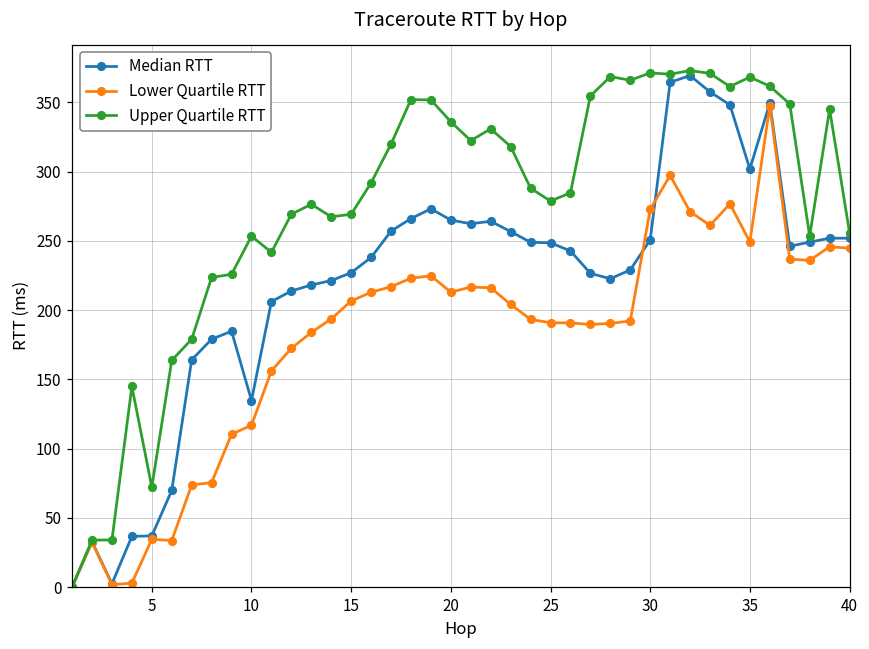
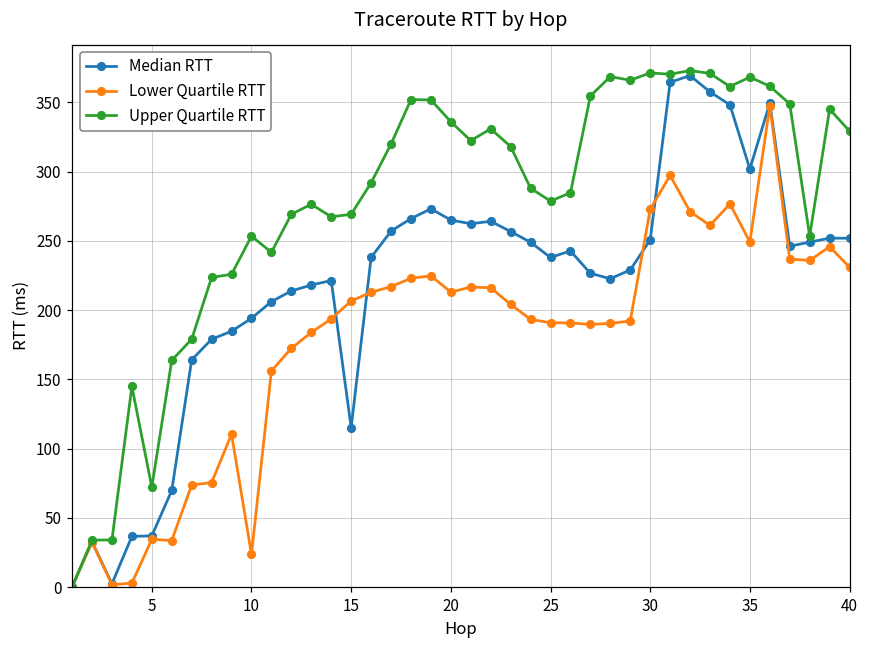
Median RTT, 10: 135 -> 194
Lower Quartile RTT, 10: 117 -> 24
Median RTT, 15: 227 -> 115
Median RTT, 25: 249 -> 238
Lower Quartile RTT, 40: 245 -> 231
Upper Quartile RTT, 40: 256 -> 329
